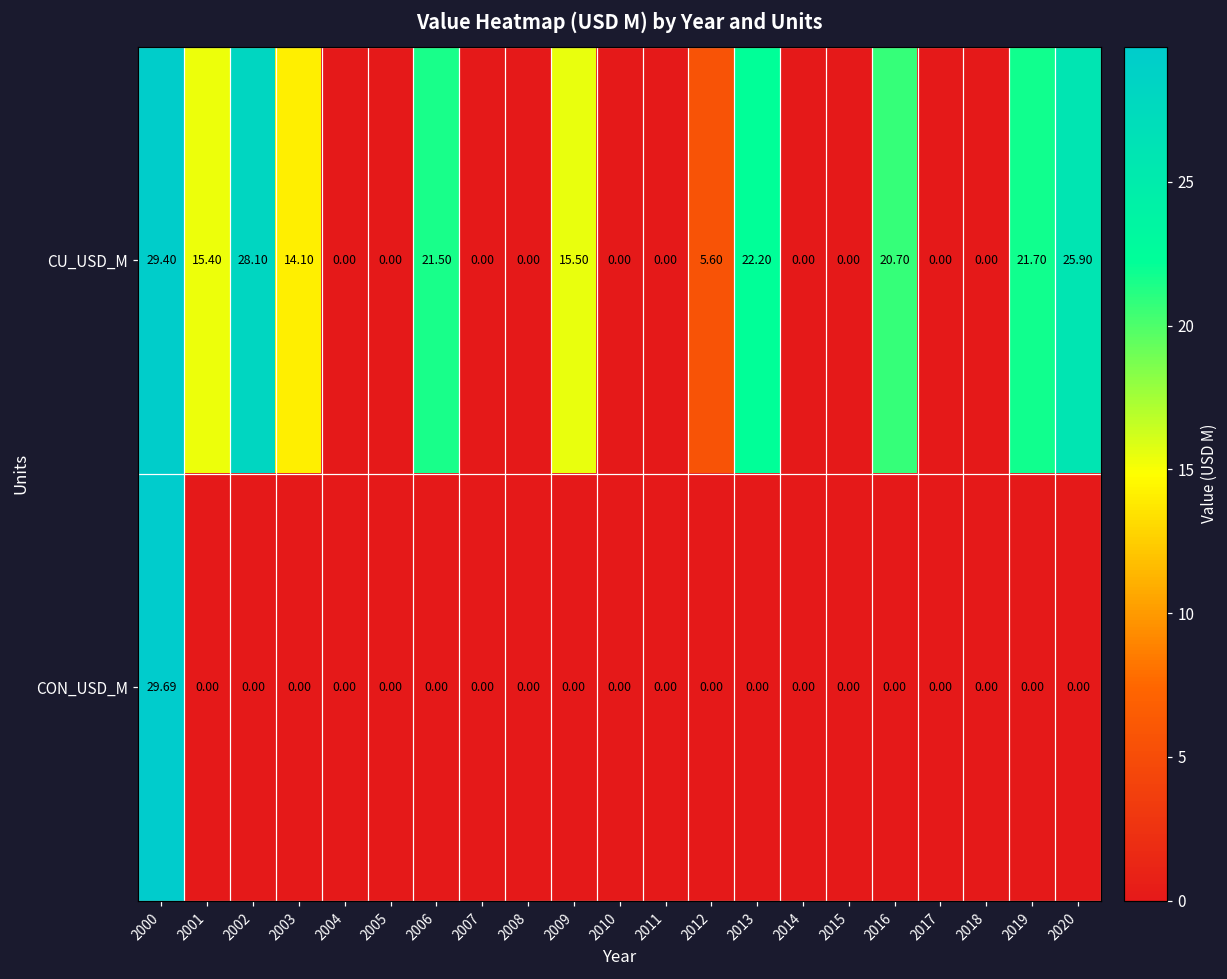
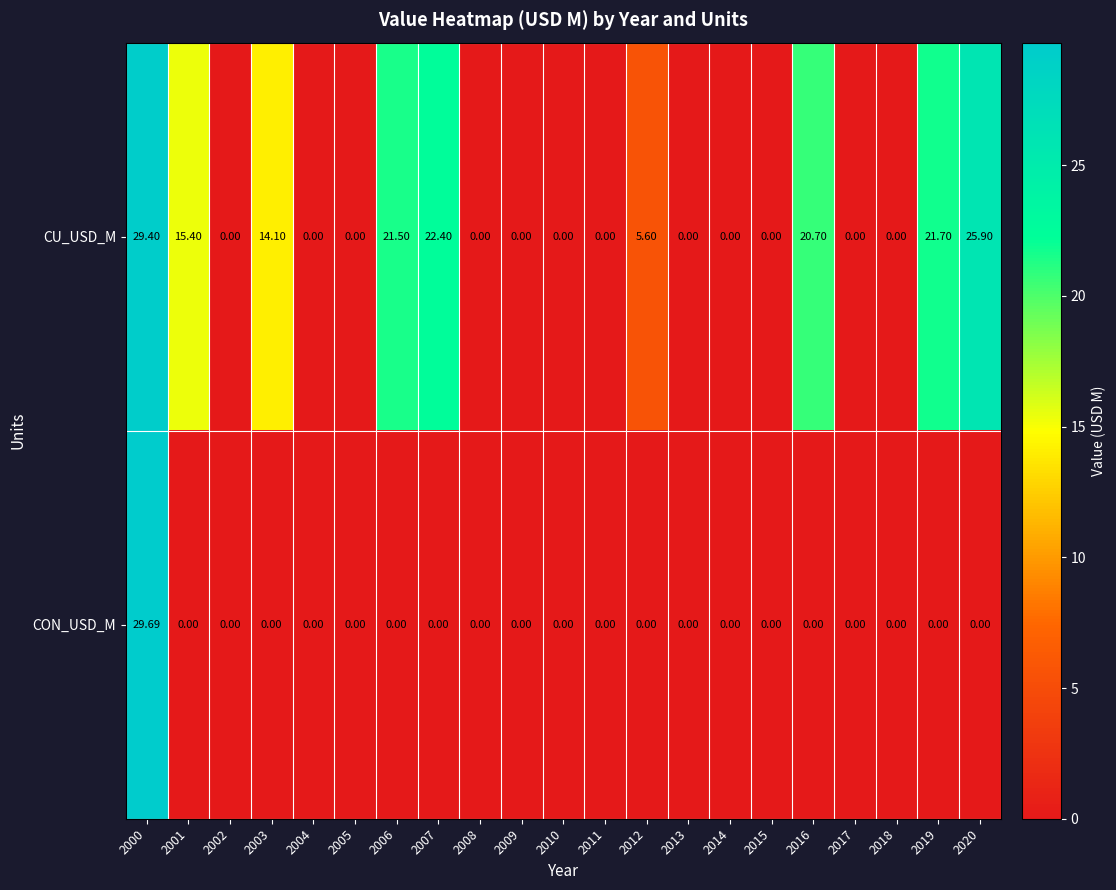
CU_USD_M, 2002: 28.10 -> 0.00
CU_USD_M, 2007: 0.00 -> 22.40
CU_USD_M, 2009: 15.50 -> 0.00
CU_USD_M, 2013: 22.20 -> 0.00
